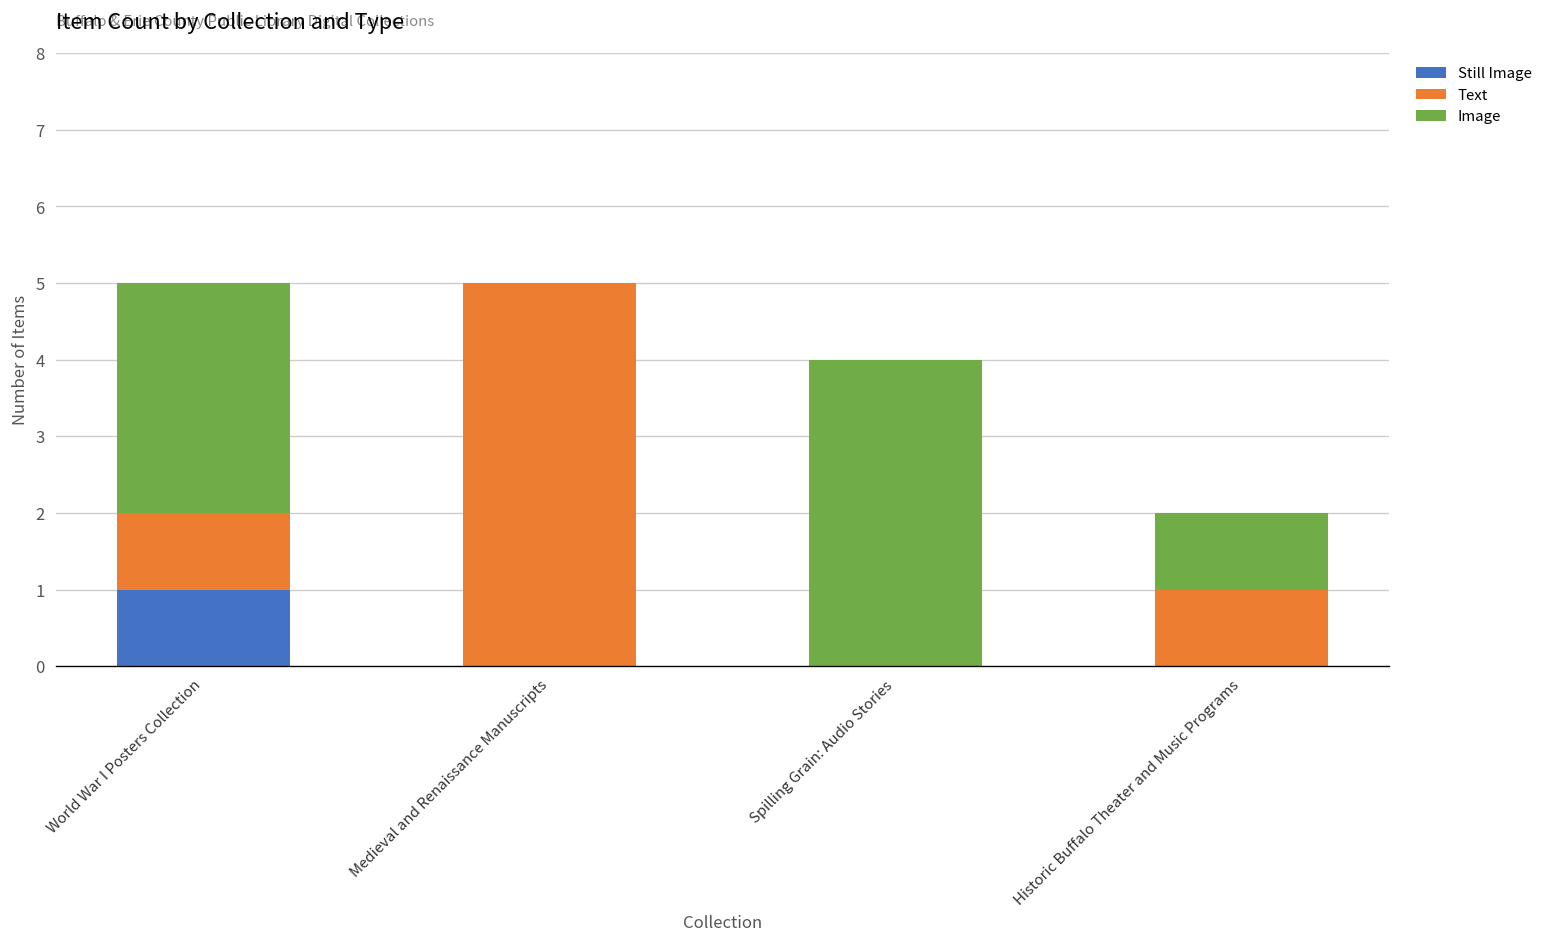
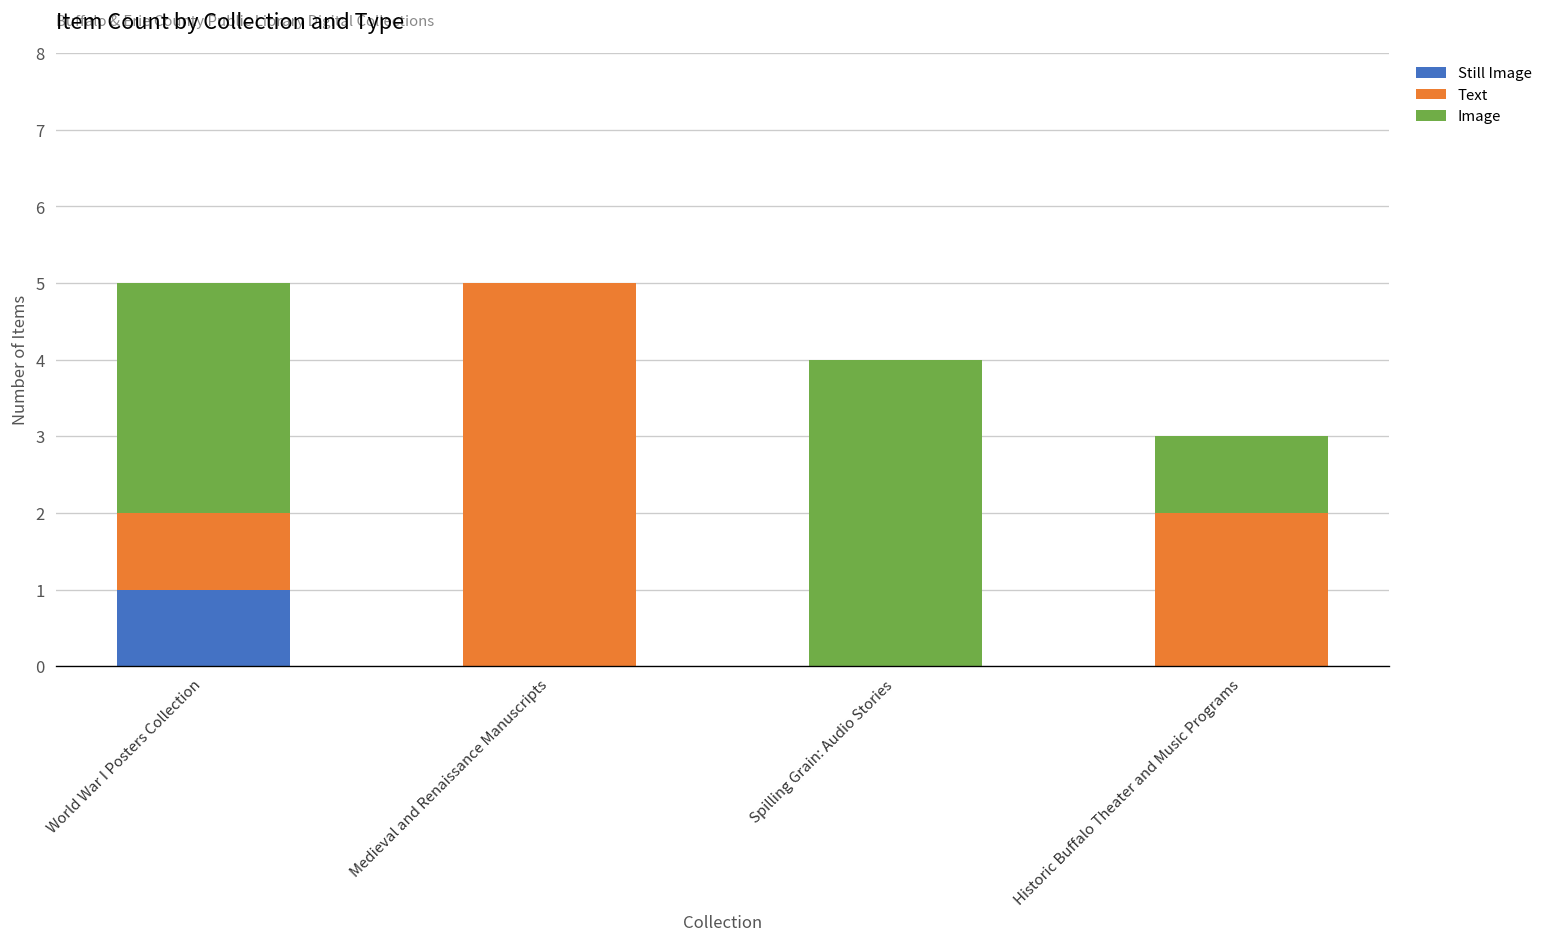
Text, Historic Buffalo Theater and Music Programs: 1 -> 2
